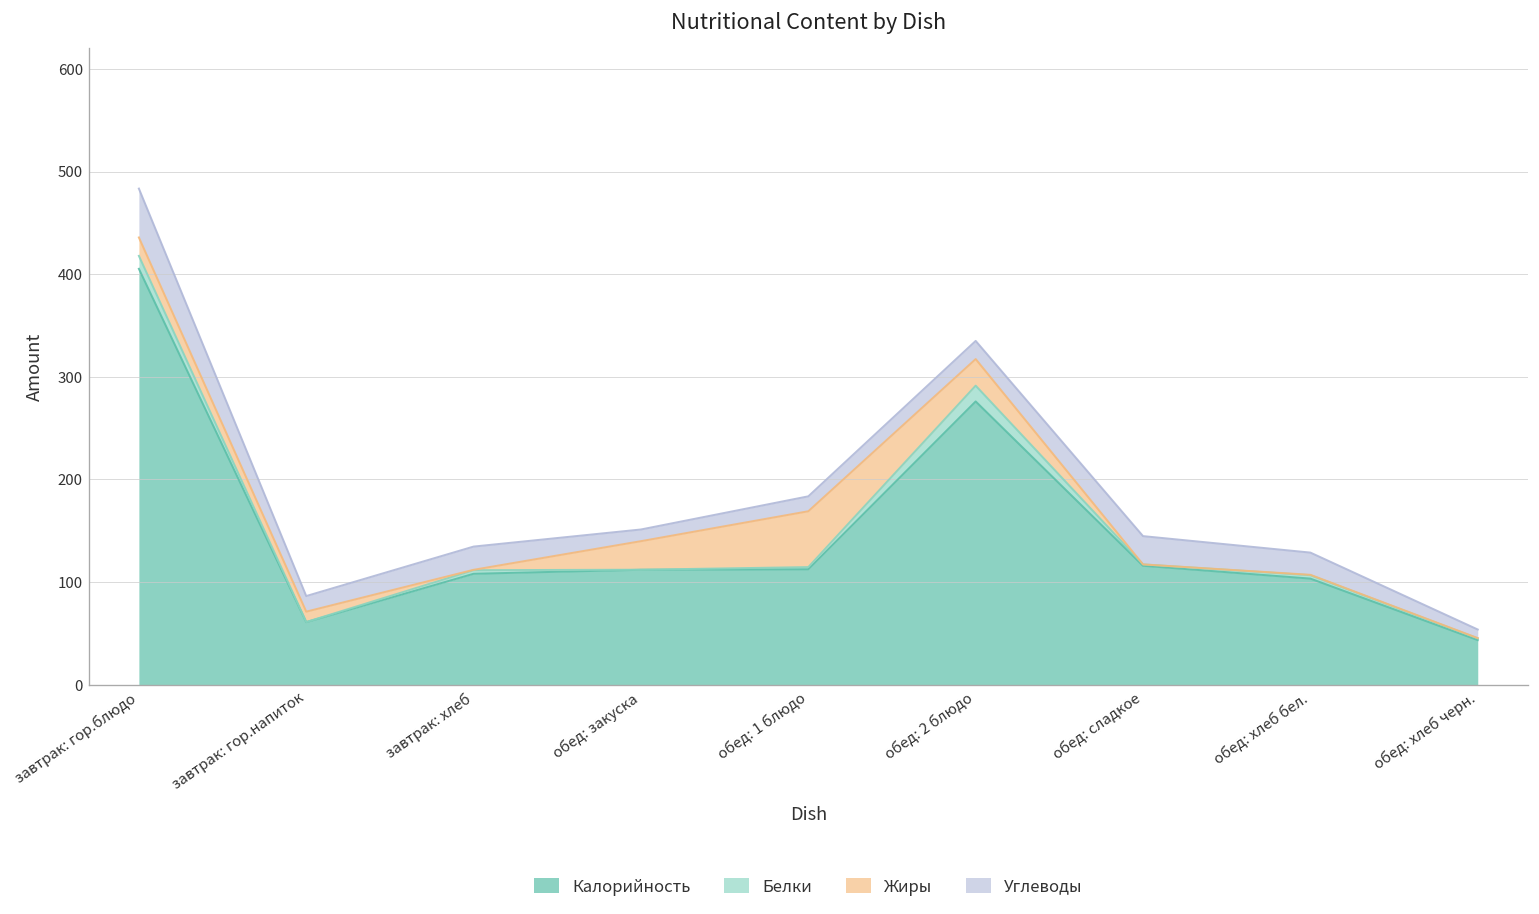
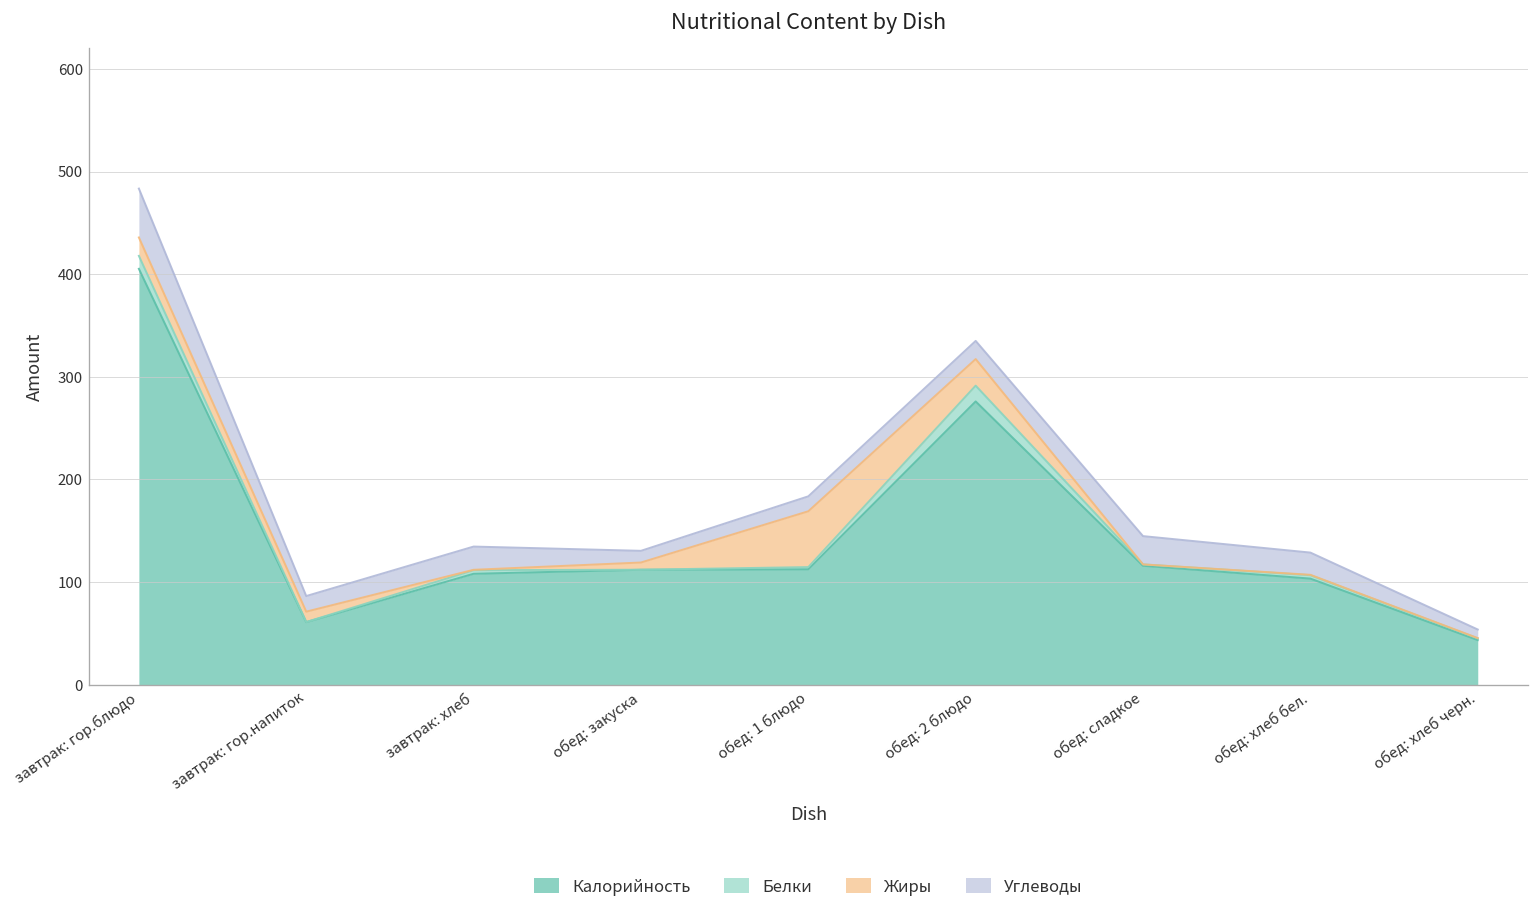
Жиры, обед: закуска: 30 -> 10
